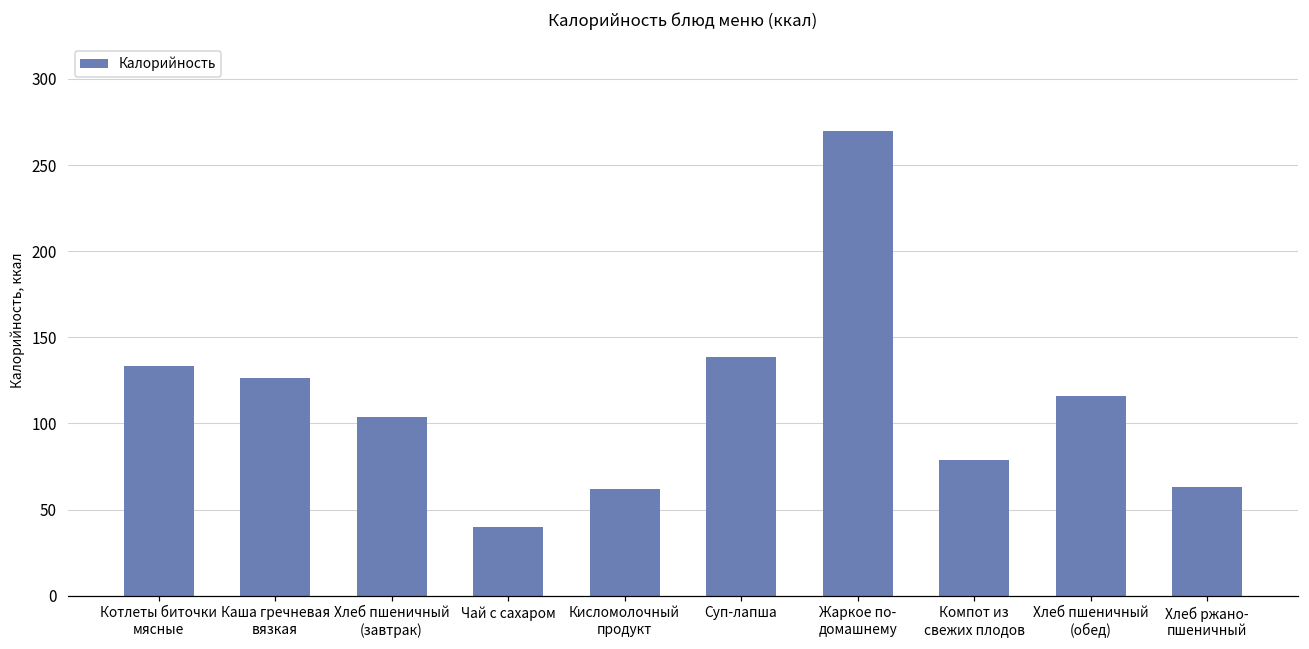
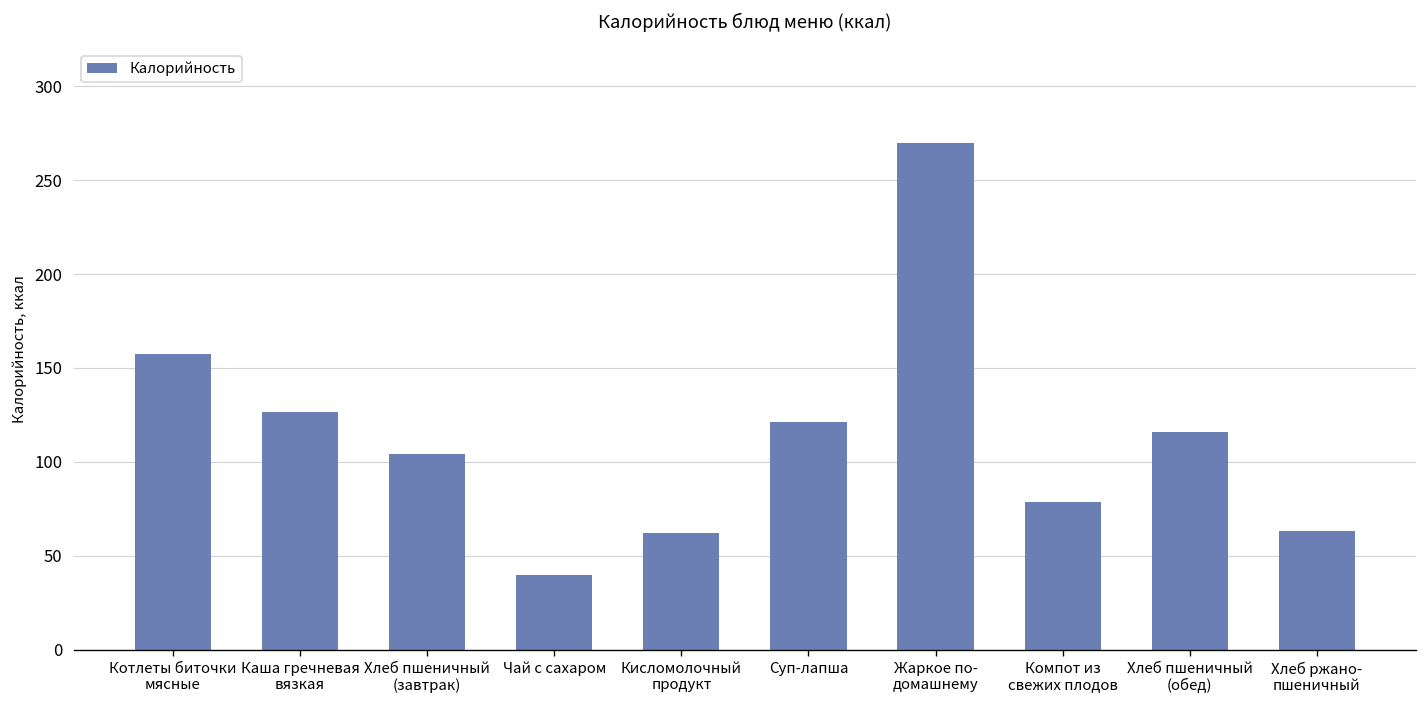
Котлеты биточки мясные: 133 -> 158
Суп-лапша: 138 -> 121
